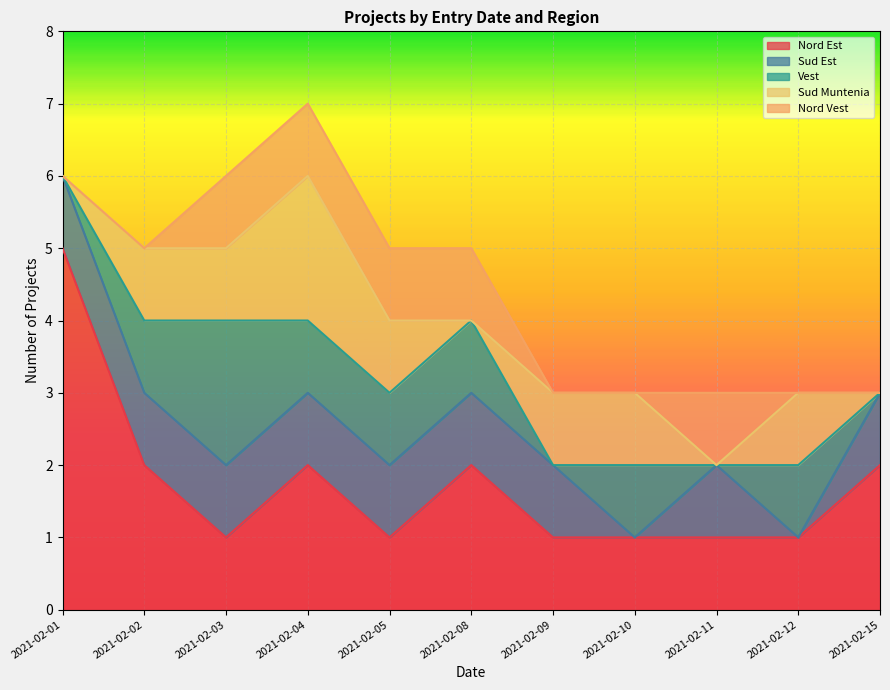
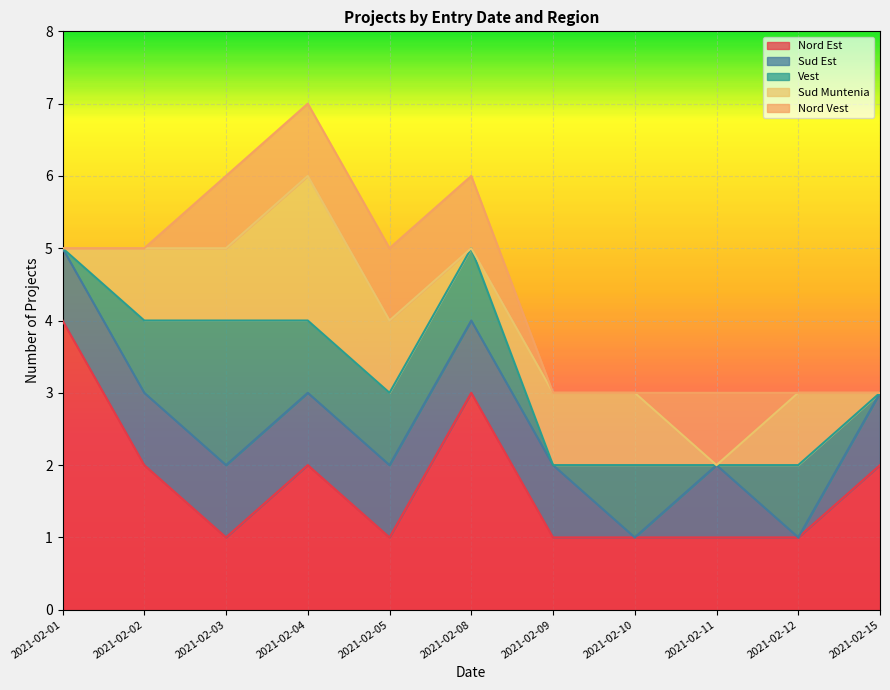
Nord Est, 2021-02-01: 5 -> 4
Nord Est, 2021-02-08: 2 -> 3
